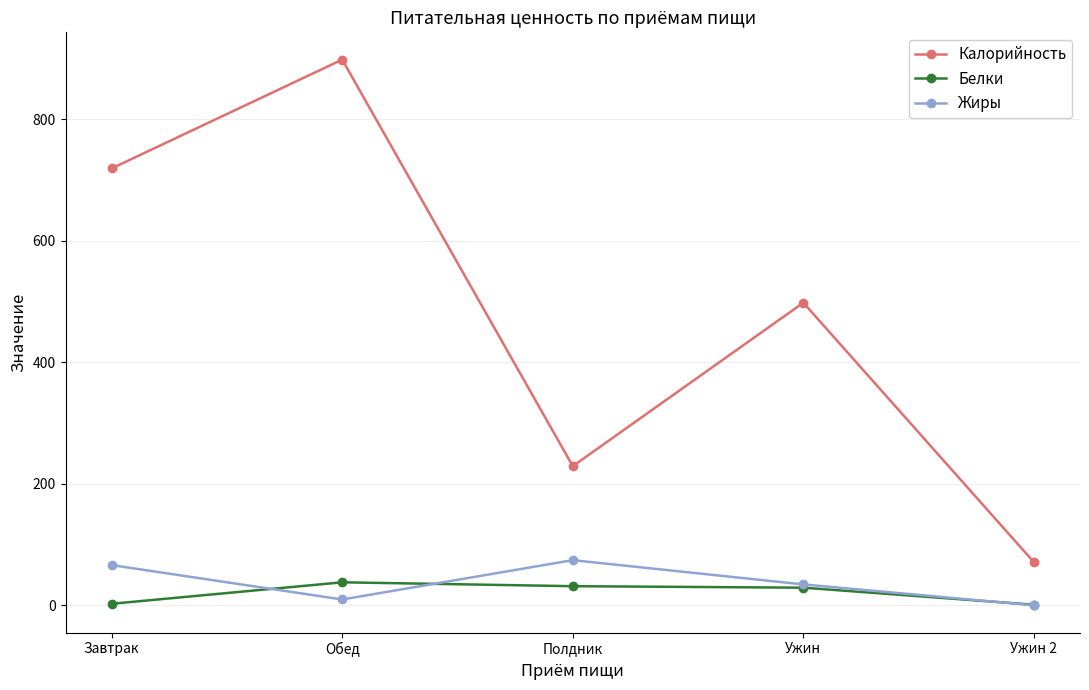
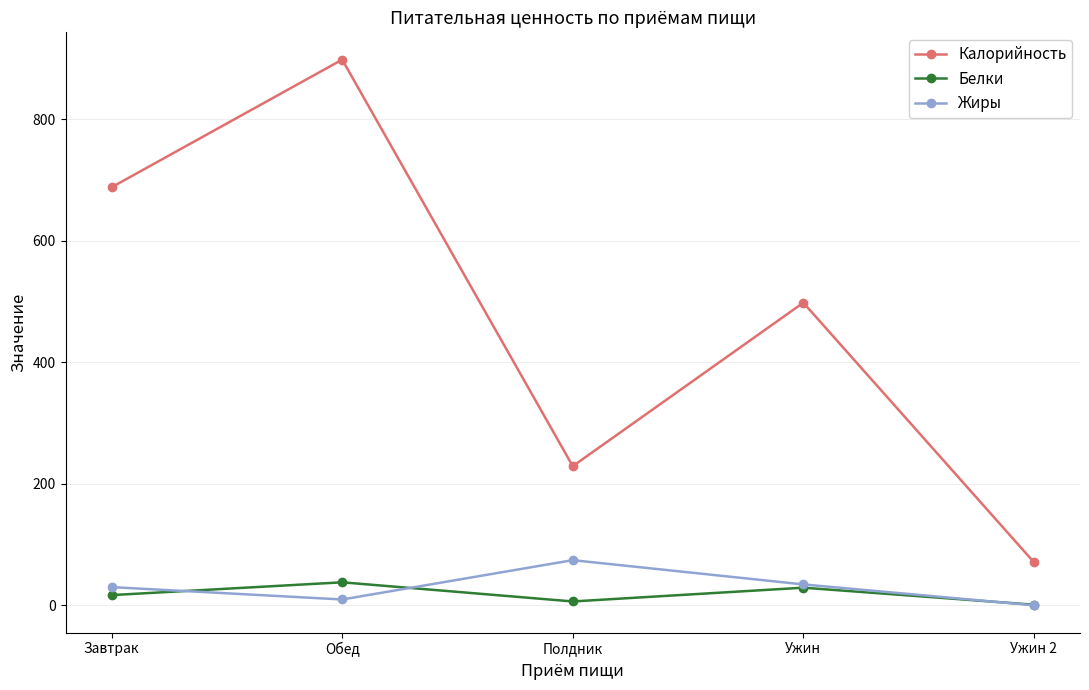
Калорийность, Завтрак: 720 -> 690
Белки, Завтрак: 0 -> 20
Жиры, Завтрак: 70 -> 30
Белки, Полдник: 30 -> 10
